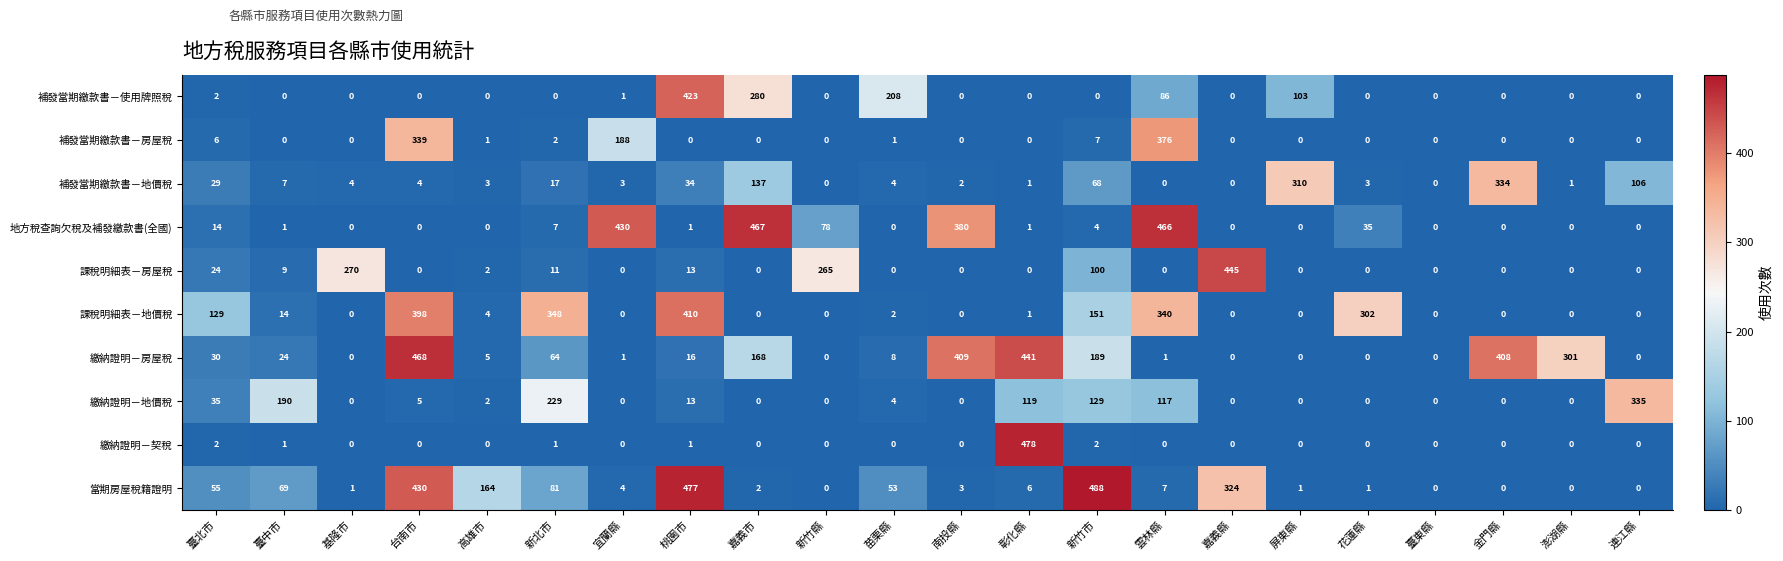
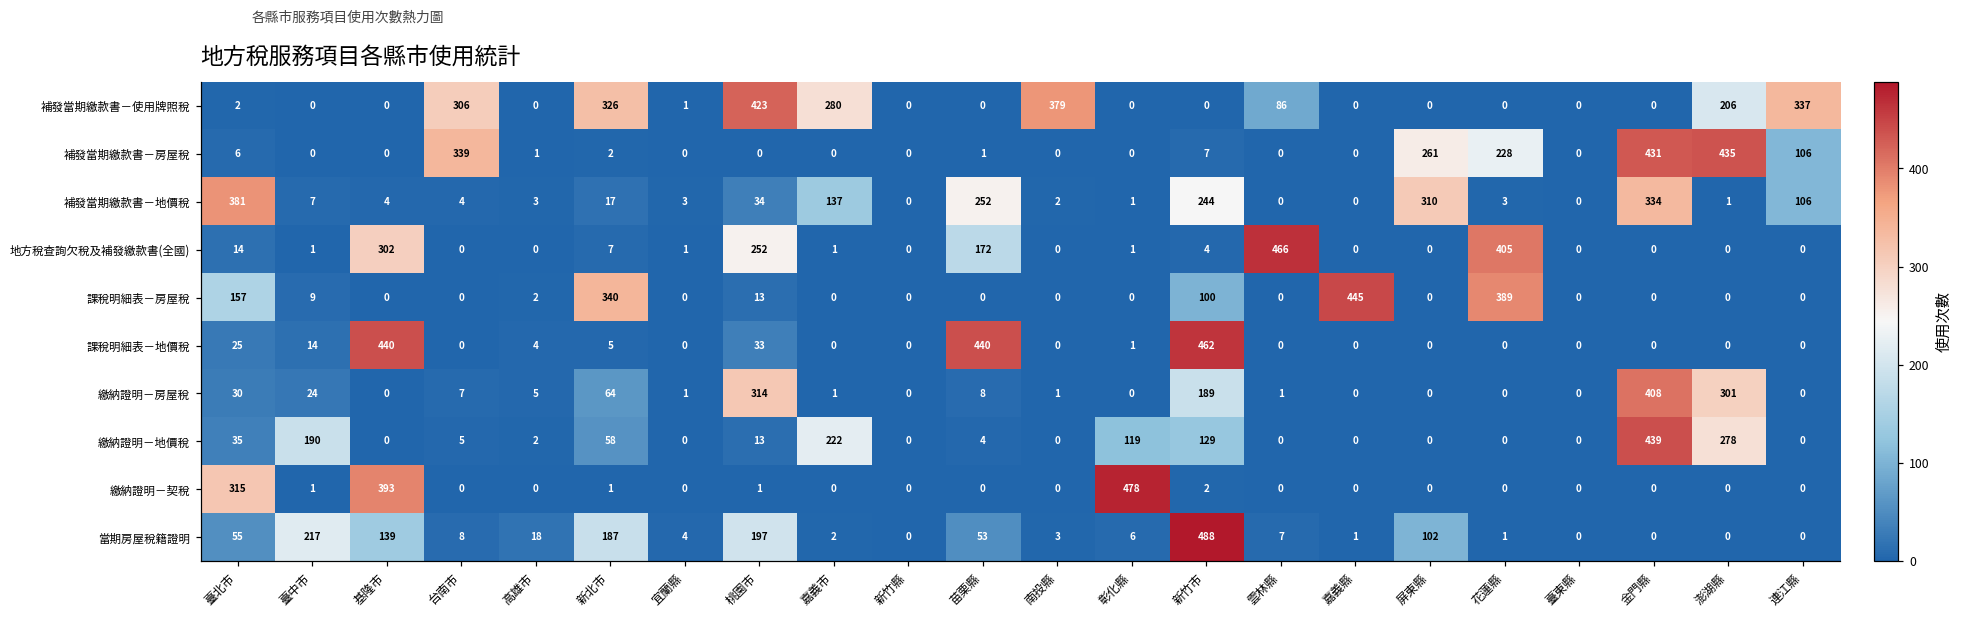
補發當期繳款書－使用牌照稅, 台南市: 0 -> 306
補發當期繳款書－使用牌照稅, 新北市: 0 -> 326
補發當期繳款書－使用牌照稅, 苗栗縣: 208 -> 0
補發當期繳款書－使用牌照稅, 南投縣: 0 -> 379
補發當期繳款書－使用牌照稅, 屏東縣: 103 -> 0
補發當期繳款書－使用牌照稅, 澎湖縣: 0 -> 206
補發當期繳款書－使用牌照稅, 連江縣: 0 -> 337
補發當期繳款書－房屋稅, 宜蘭縣: 188 -> 0
補發當期繳款書－房屋稅, 雲林縣: 376 -> 0
補發當期繳款書－房屋稅, 屏東縣: 0 -> 261
補發當期繳款書－房屋稅, 花蓮縣: 0 -> 228
補發當期繳款書－房屋稅, 金門縣: 0 -> 431
補發當期繳款書－房屋稅, 澎湖縣: 0 -> 435
補發當期繳款書－房屋稅, 連江縣: 0 -> 106
補發當期繳款書－地價稅, 臺北市: 29 -> 381
補發當期繳款書－地價稅, 苗栗縣: 4 -> 252
補發當期繳款書－地價稅, 新竹市: 68 -> 244
地方稅查詢欠稅及補發繳款書(全國), 基隆市: 0 -> 302
地方稅查詢欠稅及補發繳款書(全國), 宜蘭縣: 430 -> 1
地方稅查詢欠稅及補發繳款書(全國), 桃園市: 1 -> 252
地方稅查詢欠稅及補發繳款書(全國), 嘉義市: 467 -> 1
地方稅查詢欠稅及補發繳款書(全國), 新竹縣: 78 -> 0
地方稅查詢欠稅及補發繳款書(全國), 苗栗縣: 0 -> 172
地方稅查詢欠稅及補發繳款書(全國), 南投縣: 380 -> 0
地方稅查詢欠稅及補發繳款書(全國), 花蓮縣: 35 -> 405
課稅明細表－房屋稅, 臺北市: 24 -> 157
課稅明細表－房屋稅, 基隆市: 270 -> 0
課稅明細表－房屋稅, 新北市: 11 -> 340
課稅明細表－房屋稅, 新竹縣: 265 -> 0
課稅明細表－房屋稅, 花蓮縣: 0 -> 389
課稅明細表－地價稅, 臺北市: 129 -> 25
課稅明細表－地價稅, 基隆市: 0 -> 440
課稅明細表－地價稅, 台南市: 398 -> 0
課稅明細表－地價稅, 新北市: 348 -> 5
課稅明細表－地價稅, 桃園市: 410 -> 33
課稅明細表－地價稅, 苗栗縣: 2 -> 440
課稅明細表－地價稅, 新竹市: 151 -> 462
課稅明細表－地價稅, 雲林縣: 340 -> 0
課稅明細表－地價稅, 花蓮縣: 302 -> 0
繳納證明－房屋稅, 台南市: 468 -> 7
繳納證明－房屋稅, 桃園市: 16 -> 314
繳納證明－房屋稅, 嘉義市: 168 -> 1
繳納證明－房屋稅, 南投縣: 409 -> 1
繳納證明－房屋稅, 彰化縣: 441 -> 0
繳納證明－地價稅, 新北市: 229 -> 58
繳納證明－地價稅, 嘉義市: 0 -> 222
繳納證明－地價稅, 雲林縣: 117 -> 0
繳納證明－地價稅, 金門縣: 0 -> 439
繳納證明－地價稅, 澎湖縣: 0 -> 278
繳納證明－地價稅, 連江縣: 335 -> 0
繳納證明－契稅, 臺北市: 2 -> 315
繳納證明－契稅, 基隆市: 0 -> 393
當期房屋稅籍證明, 臺中市: 69 -> 217
當期房屋稅籍證明, 基隆市: 1 -> 139
當期房屋稅籍證明, 台南市: 430 -> 8
當期房屋稅籍證明, 高雄市: 164 -> 18
當期房屋稅籍證明, 新北市: 81 -> 187
當期房屋稅籍證明, 桃園市: 477 -> 197
當期房屋稅籍證明, 嘉義縣: 324 -> 1
當期房屋稅籍證明, 屏東縣: 1 -> 102
